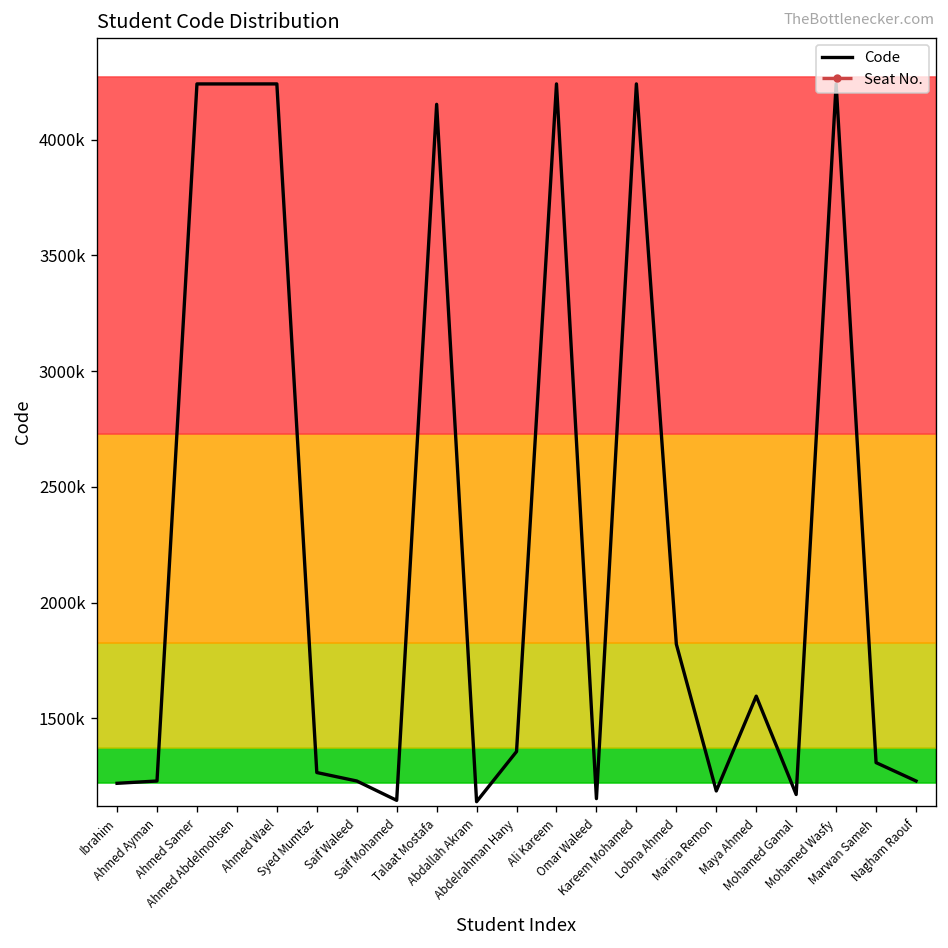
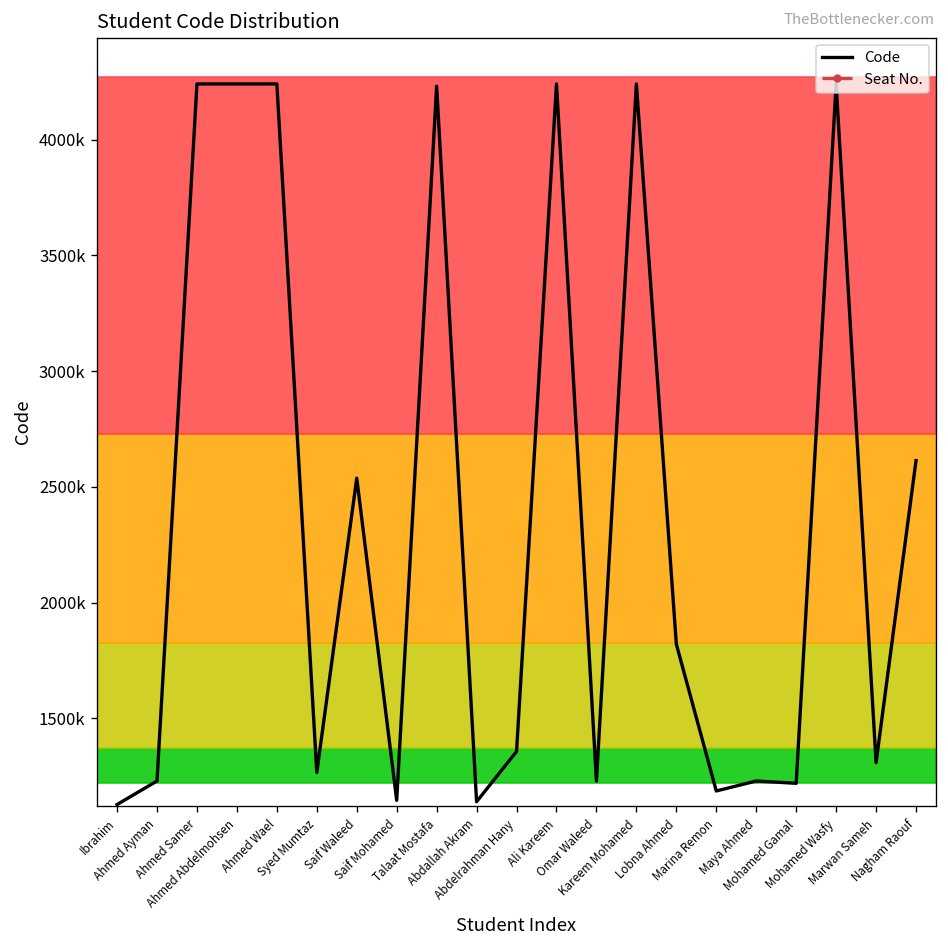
Code, Ibrahim: 1220000 -> 1130000
Code, Saif Waleed: 1230000 -> 2540000
Code, Talaat Mostafa: 4150000 -> 4230000
Code, Omar Waleed: 1150000 -> 1230000
Code, Maya Ahmed: 1600000 -> 1230000
Code, Mohamed Gamal: 1170000 -> 1220000
Code, Nagham Raouf: 1230000 -> 2610000
